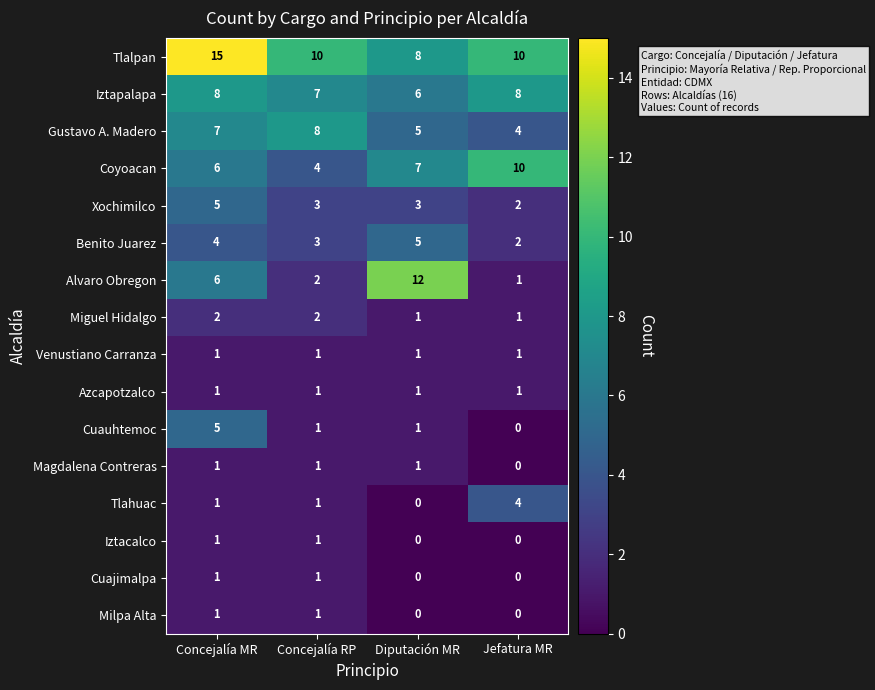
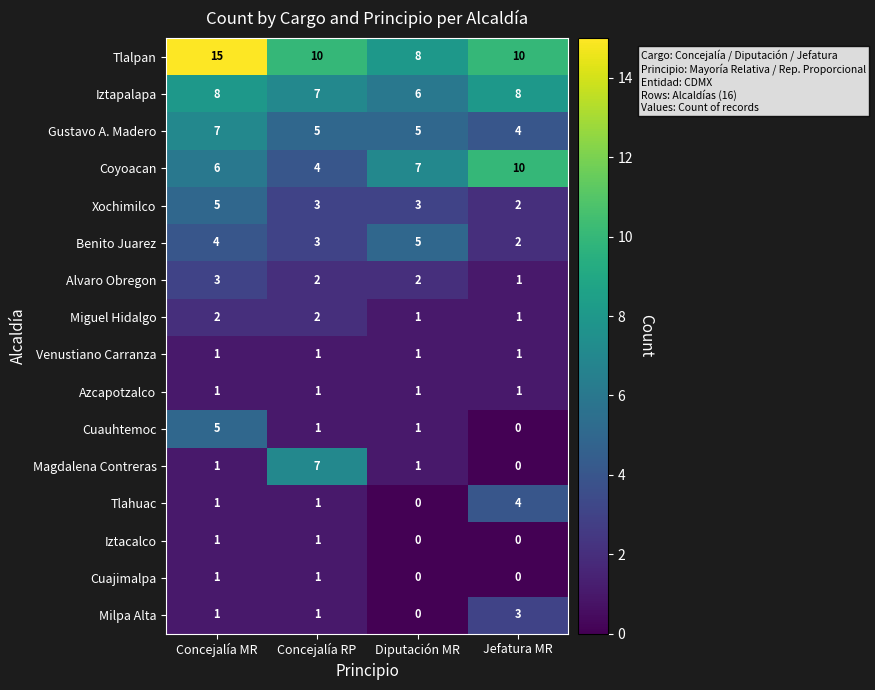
Gustavo A. Madero, Concejalía RP: 8 -> 5
Alvaro Obregon, Concejalía MR: 6 -> 3
Alvaro Obregon, Diputación MR: 12 -> 2
Magdalena Contreras, Concejalía RP: 1 -> 7
Milpa Alta, Jefatura MR: 0 -> 3
